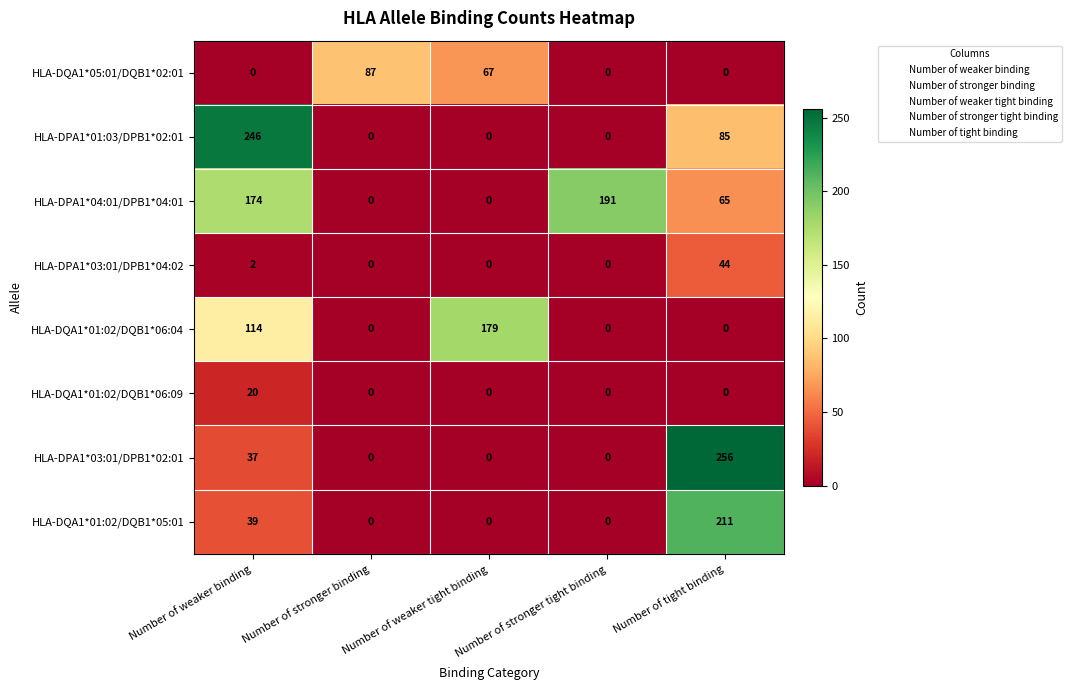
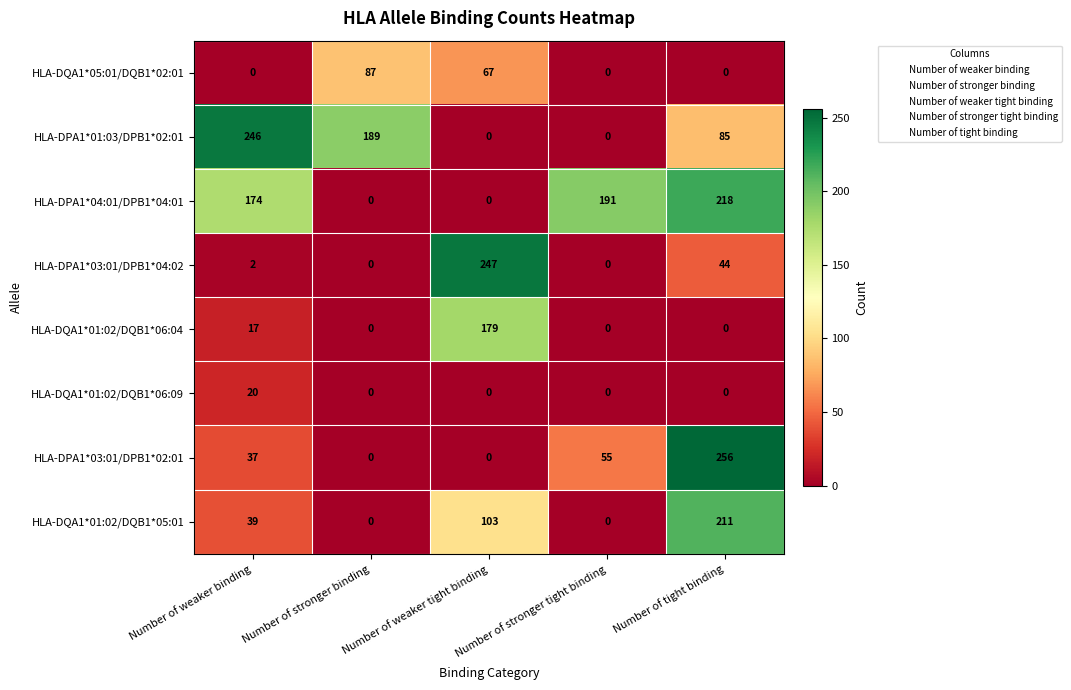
HLA-DPA1*01:03/DPB1*02:01, Number of stronger binding: 0 -> 189
HLA-DPA1*04:01/DPB1*04:01, Number of tight binding: 65 -> 218
HLA-DPA1*03:01/DPB1*04:02, Number of weaker tight binding: 0 -> 247
HLA-DQA1*01:02/DQB1*06:04, Number of weaker binding: 114 -> 17
HLA-DPA1*03:01/DPB1*02:01, Number of stronger tight binding: 0 -> 55
HLA-DQA1*01:02/DQB1*05:01, Number of weaker tight binding: 0 -> 103
